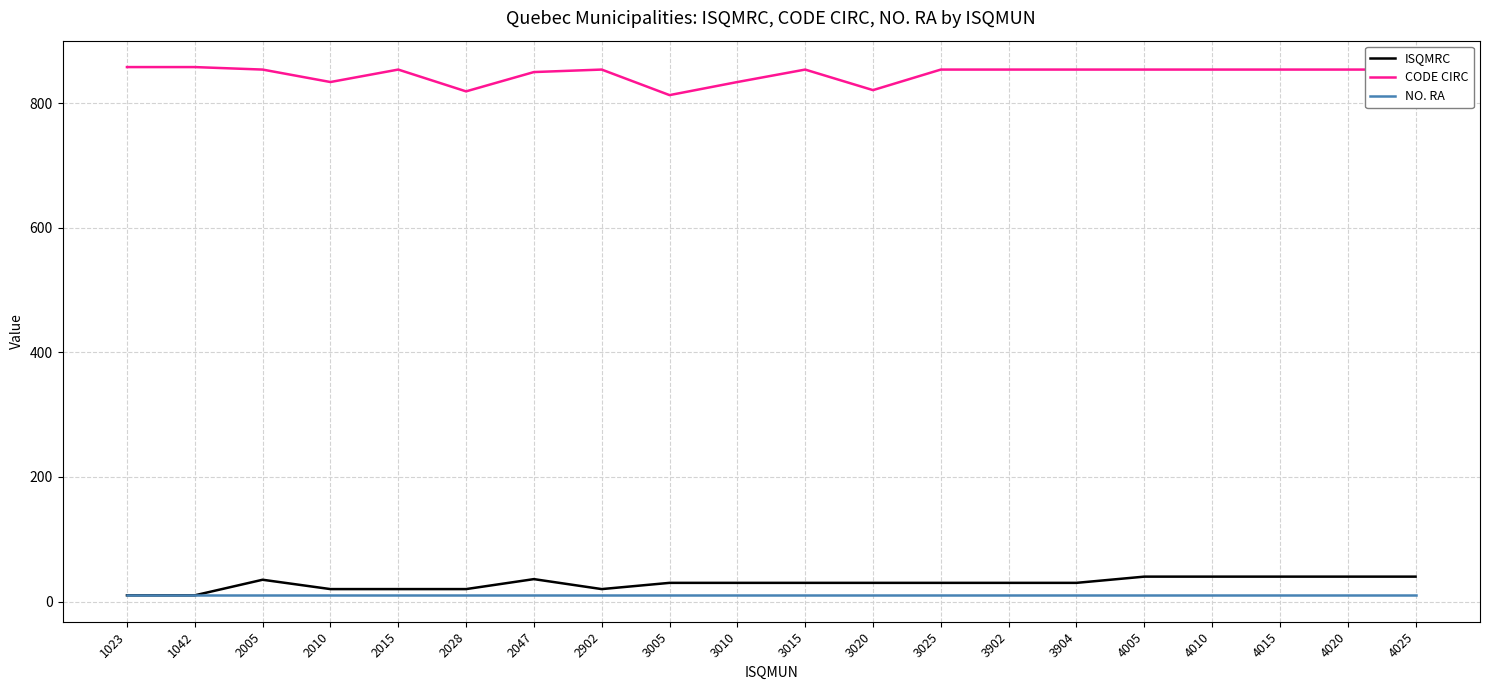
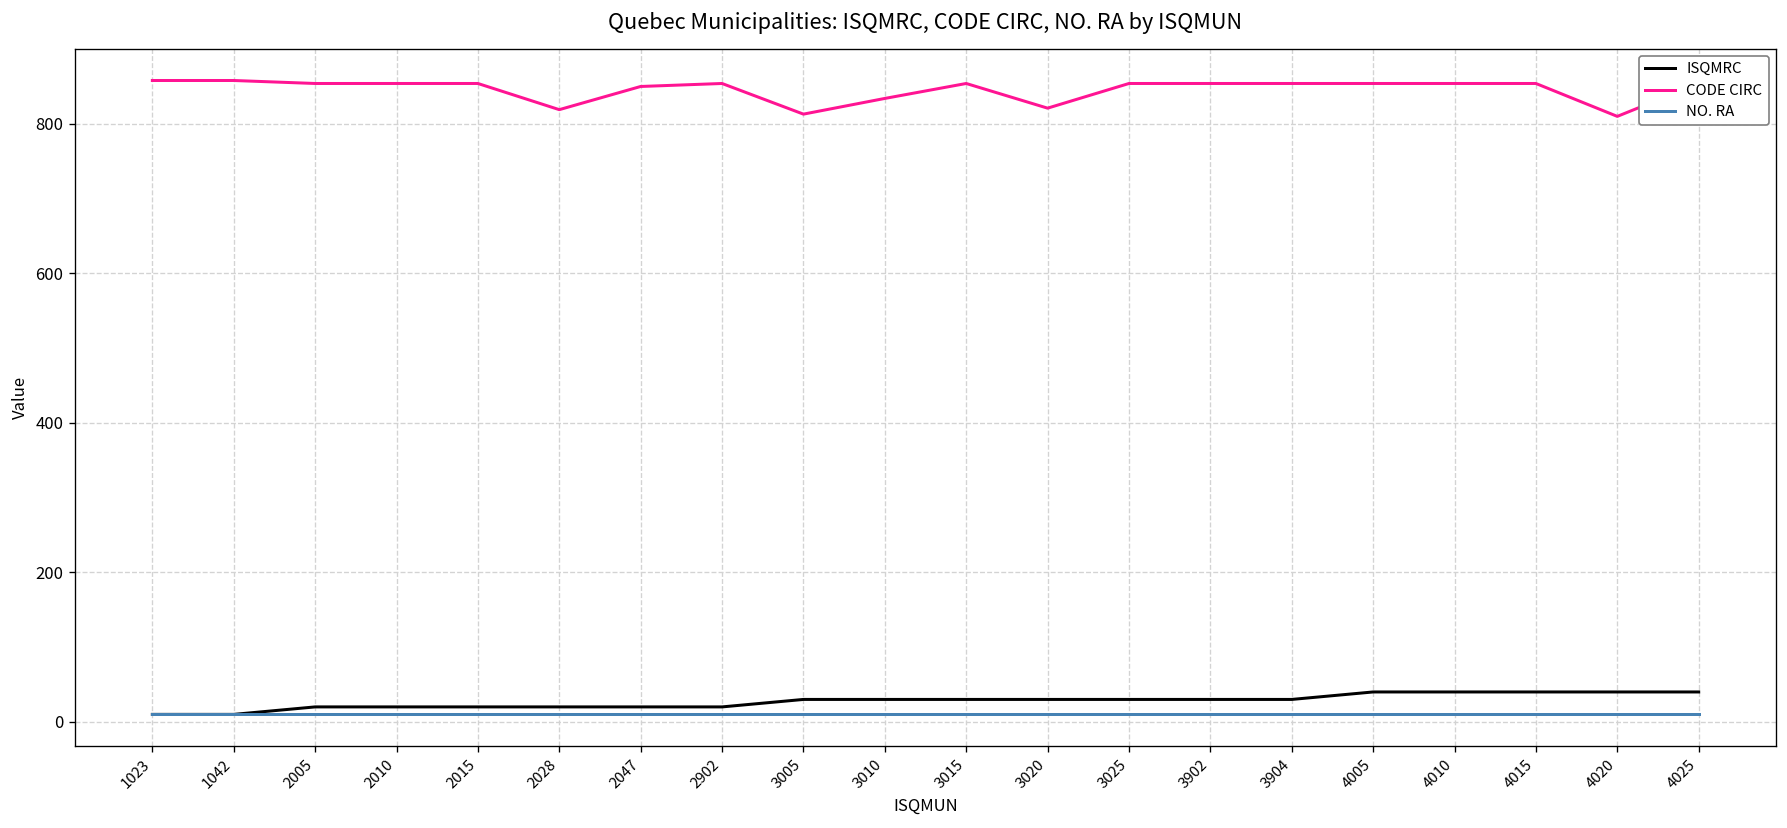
ISQMRC, 2005: 40 -> 20
CODE CIRC, 2010: 830 -> 850
ISQMRC, 2047: 40 -> 20
CODE CIRC, 4020: 850 -> 810
